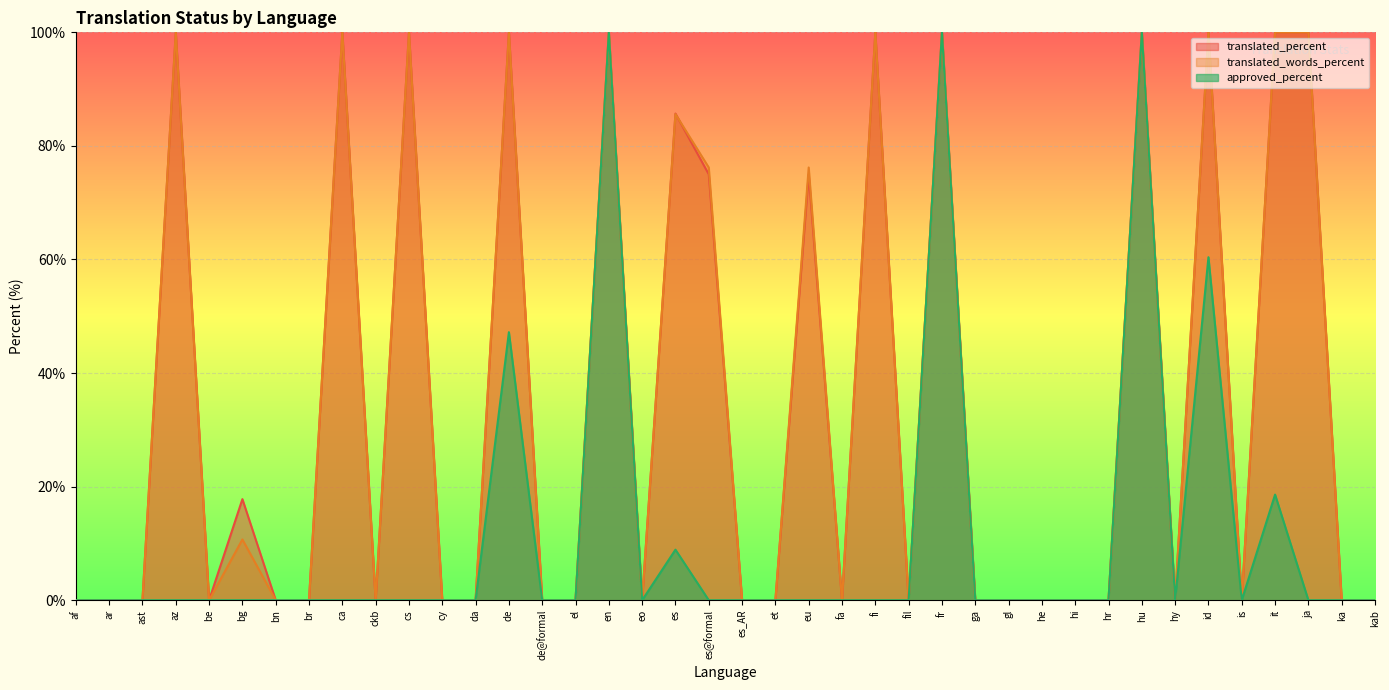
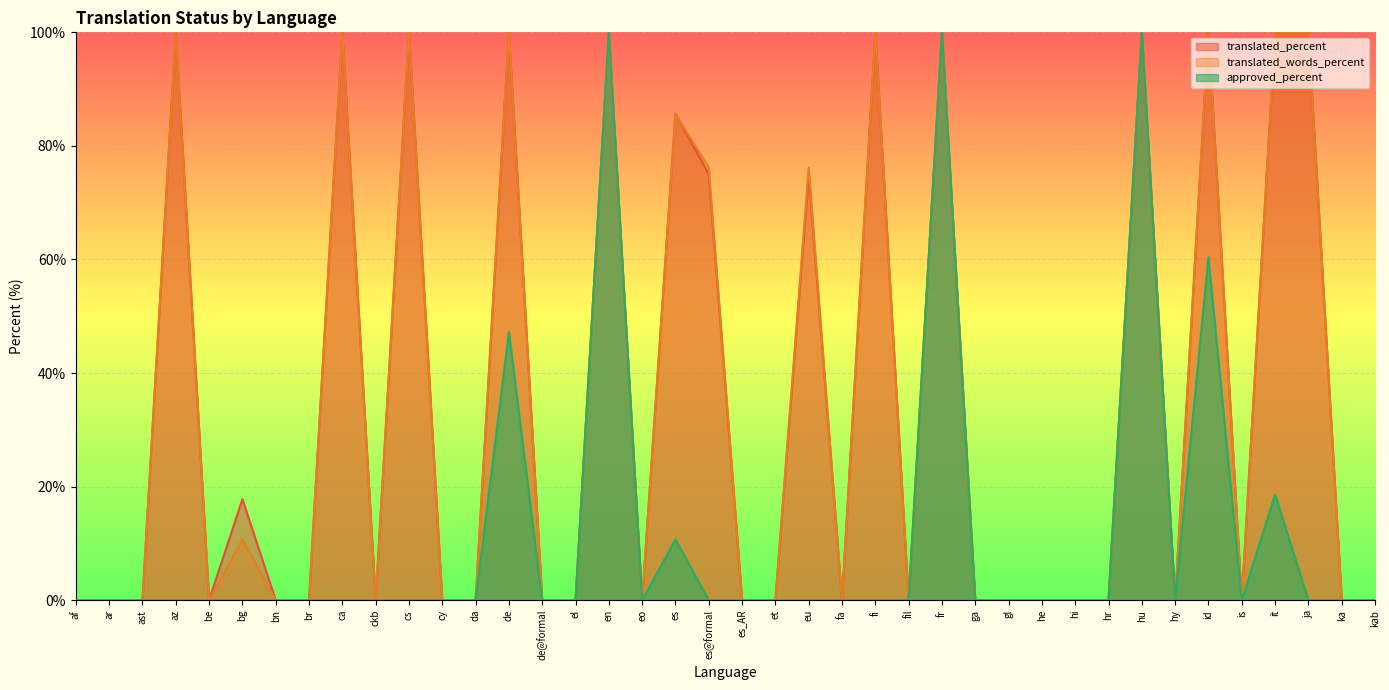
approved_percent, es: 9% -> 11%
